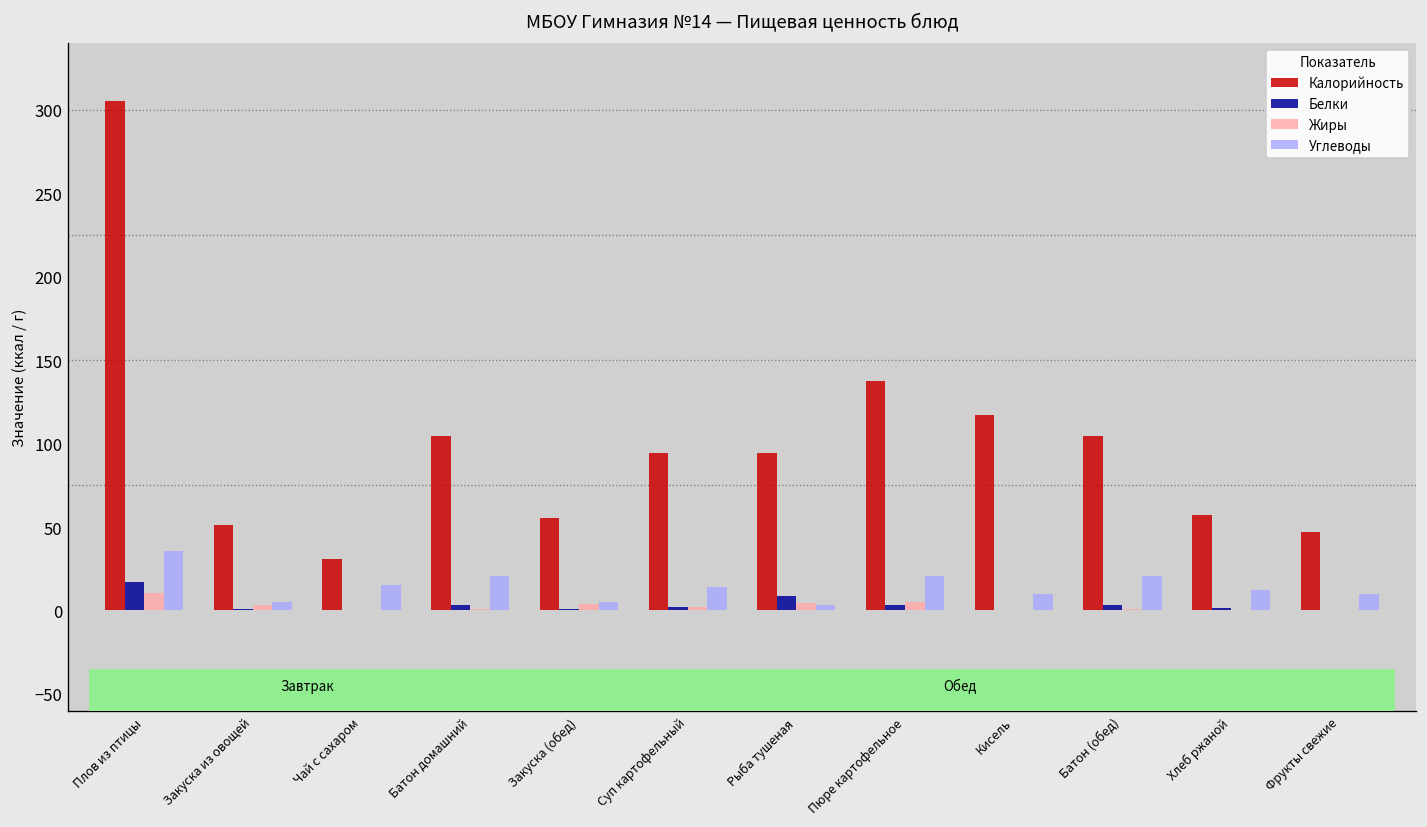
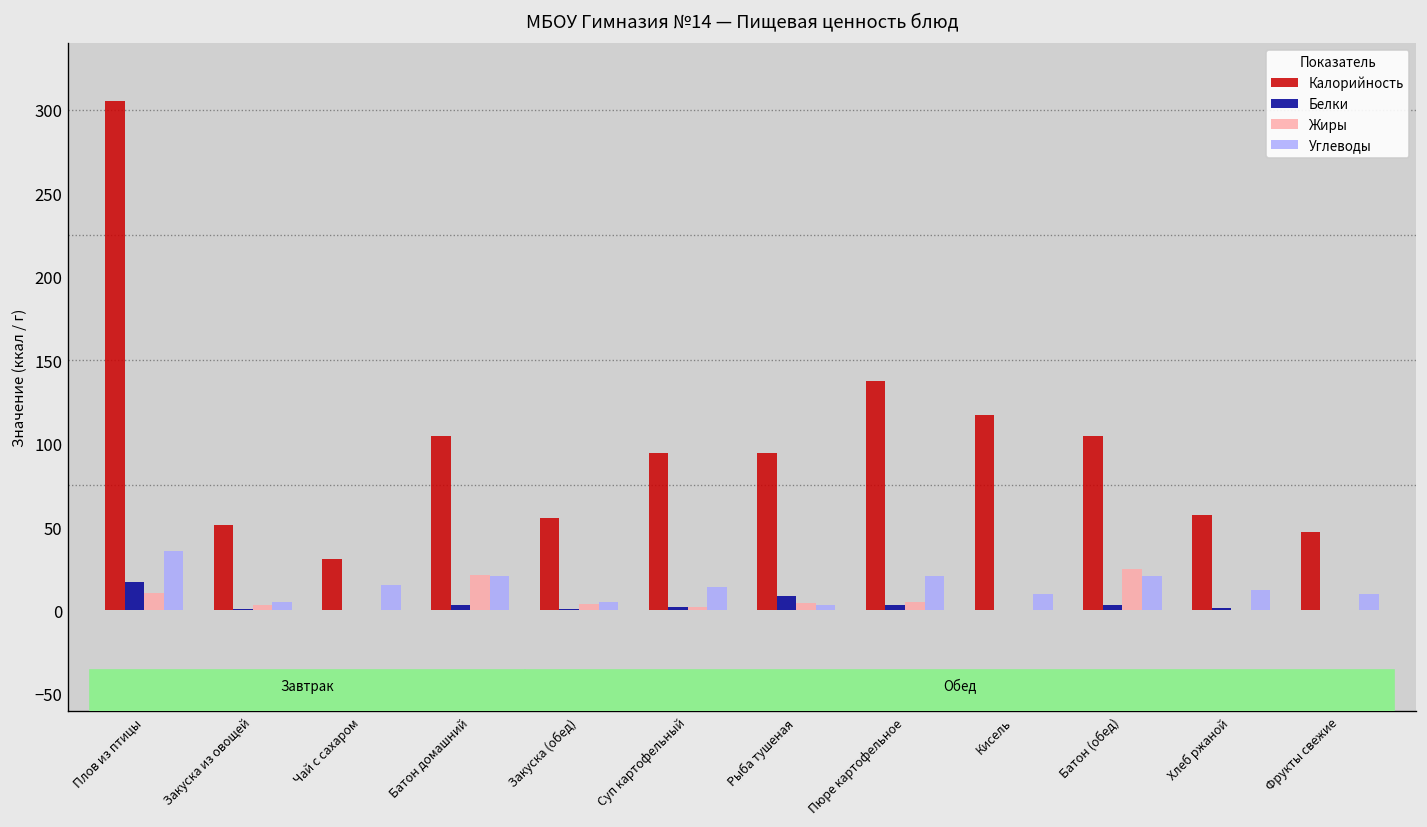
Жиры, Батон домашний: 1 -> 21
Жиры, Батон (обед): 1 -> 25
